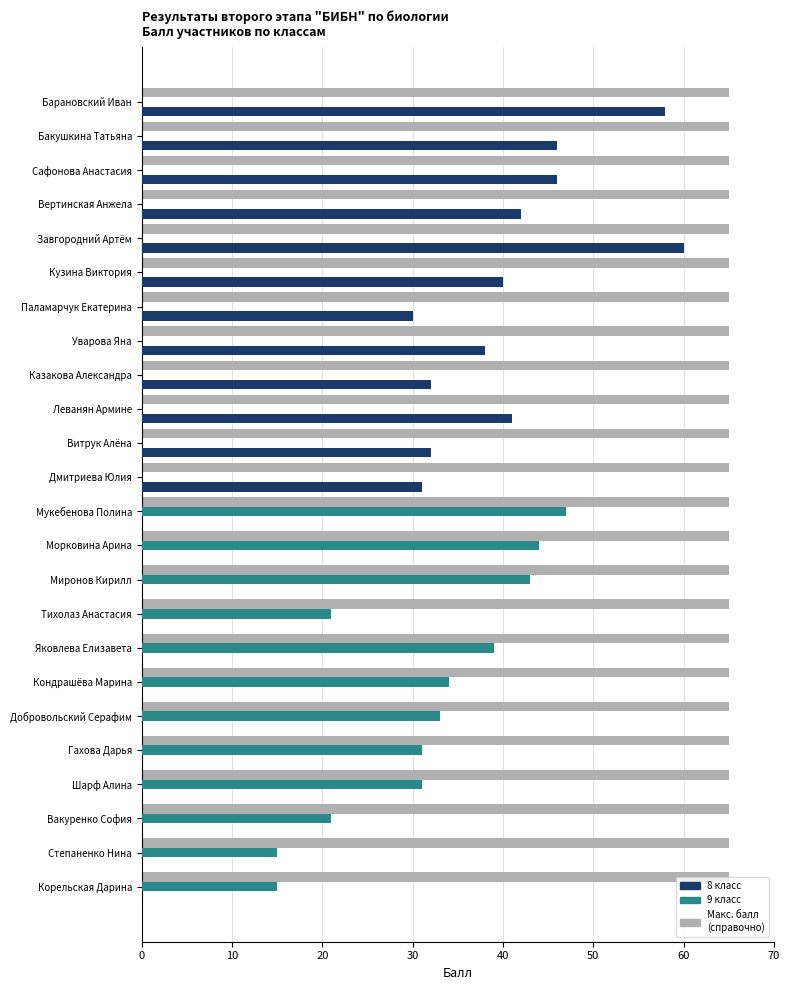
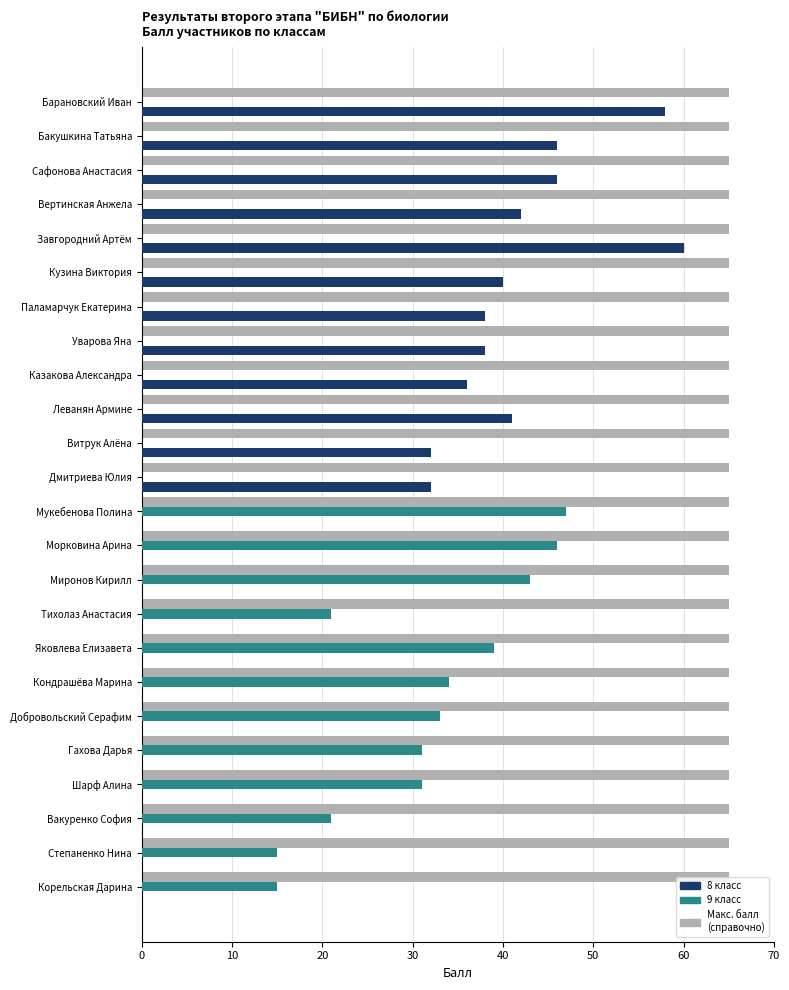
8 класс, Паламарчук Екатерина: 30 -> 38
8 класс, Казакова Александра: 32 -> 36
8 класс, Дмитриева Юлия: 31 -> 32
9 класс, Морковина Арина: 44 -> 46
